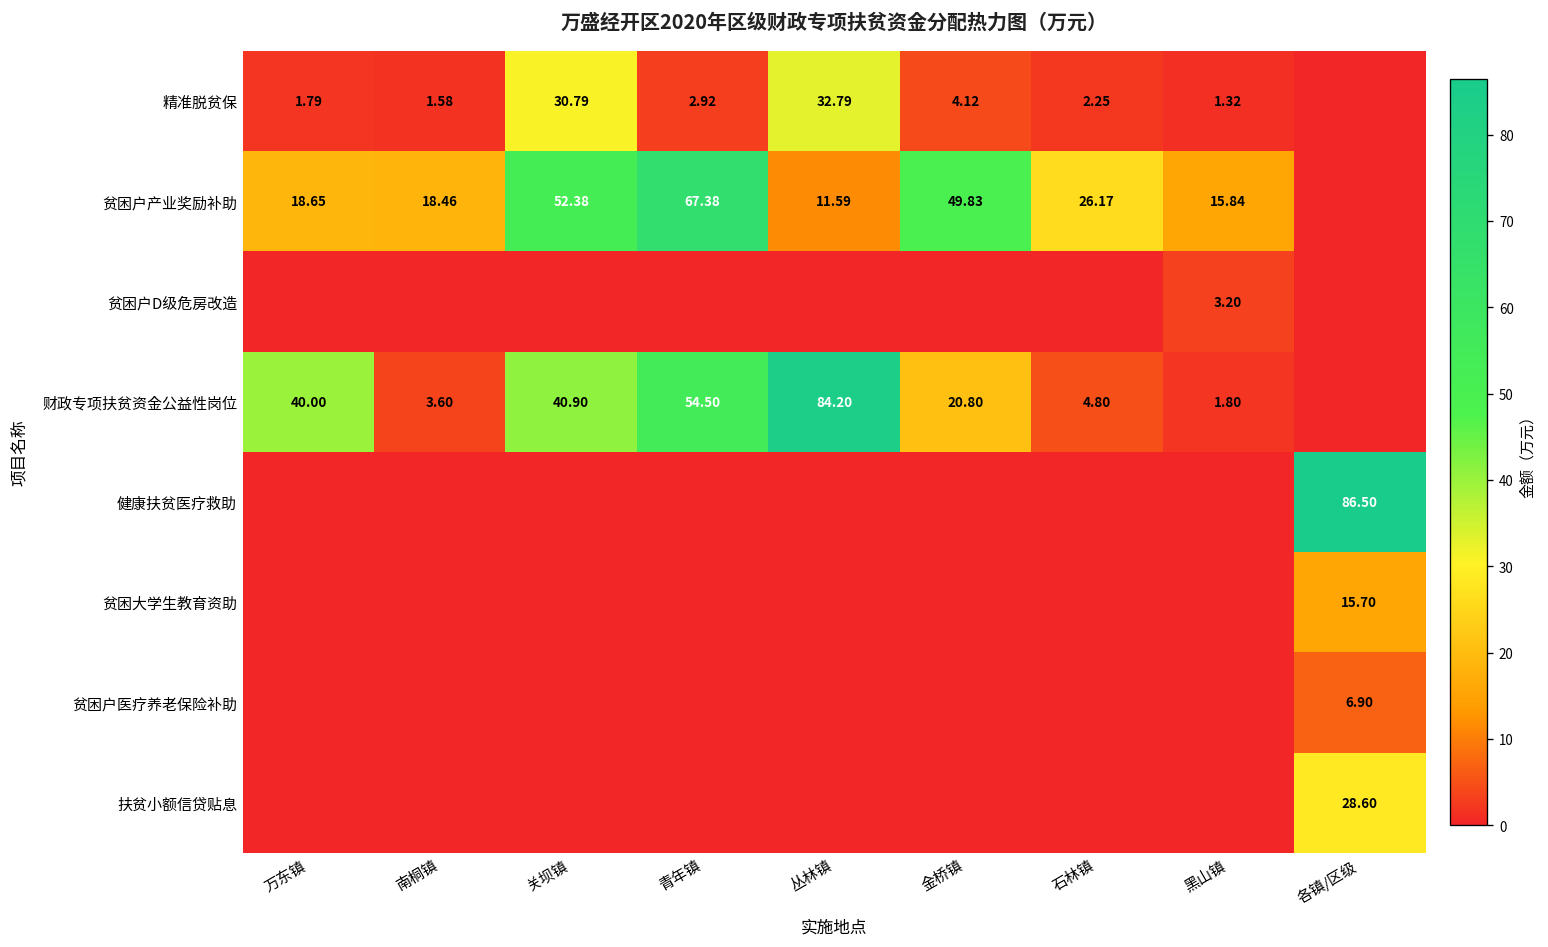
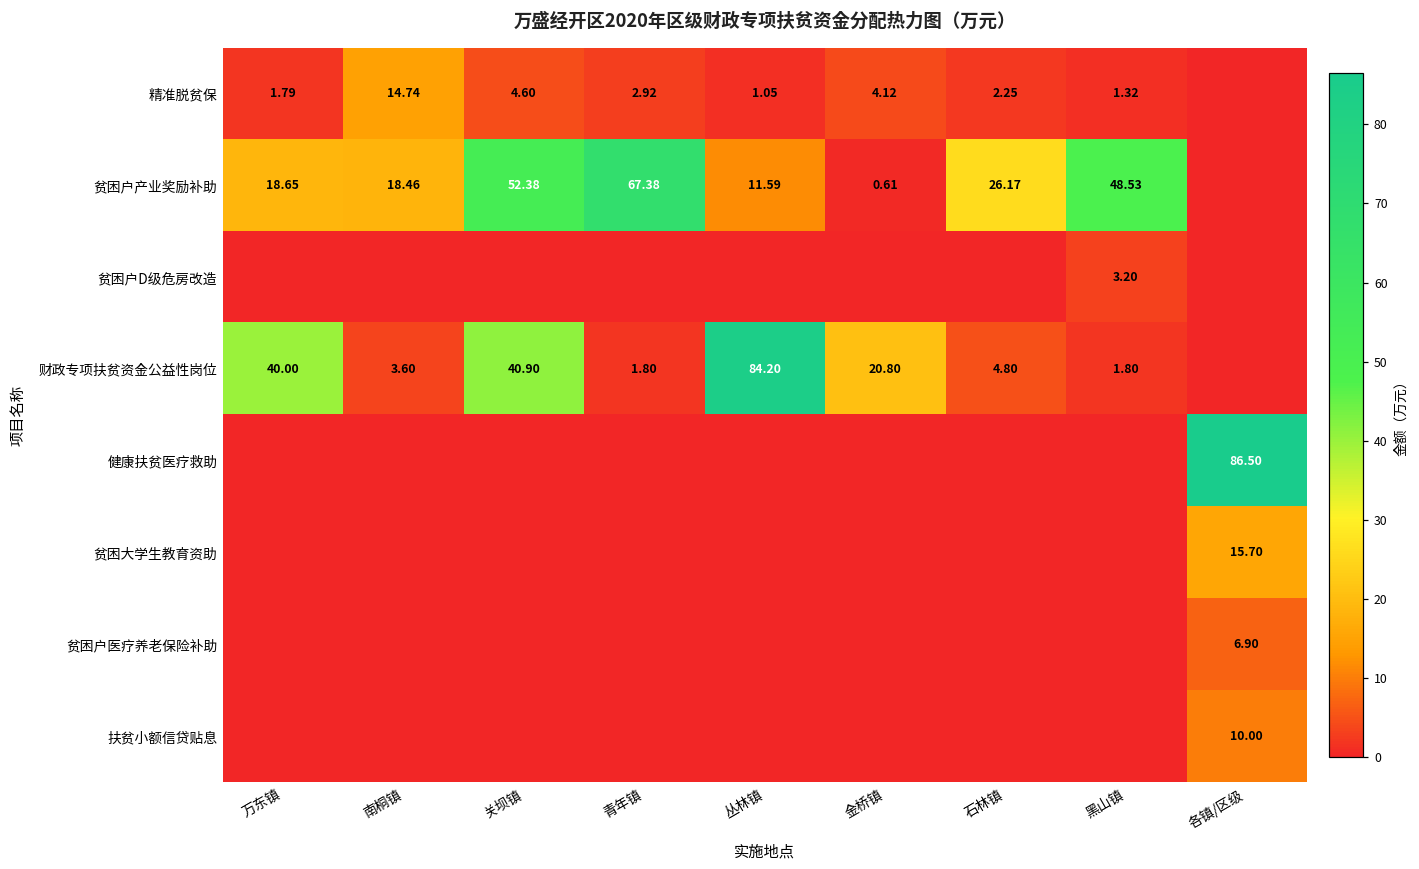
精准脱贫保, 南桐镇: 1.58 -> 14.74
精准脱贫保, 关坝镇: 30.79 -> 4.60
精准脱贫保, 丛林镇: 32.79 -> 1.05
贫困户产业奖励补助, 金桥镇: 49.83 -> 0.61
贫困户产业奖励补助, 黑山镇: 15.84 -> 48.53
财政专项扶贫资金公益性岗位, 青年镇: 54.50 -> 1.80
扶贫小额信贷贴息, 各镇/区级: 28.60 -> 10.00
